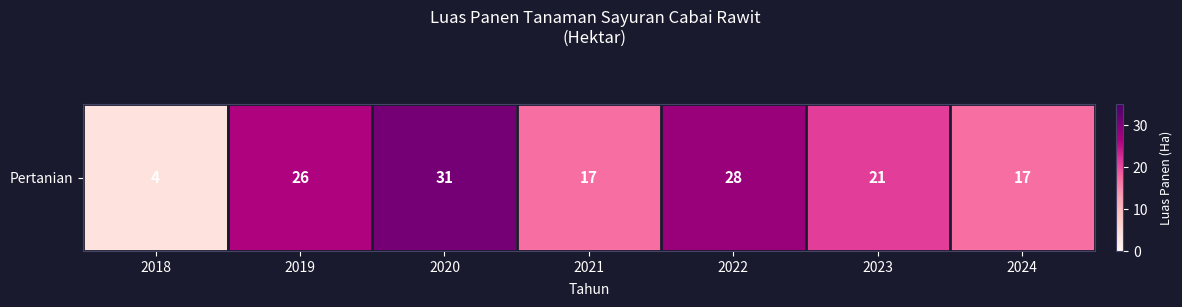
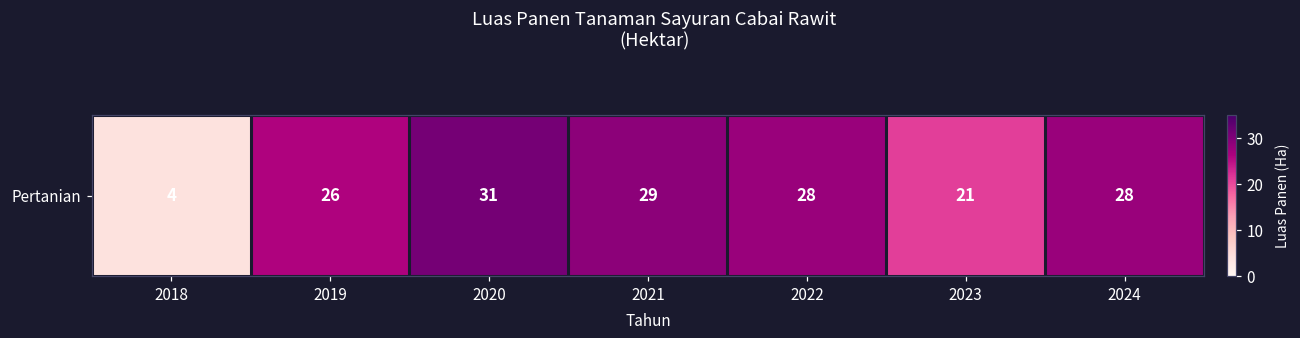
Pertanian, 2021: 17 -> 29
Pertanian, 2024: 17 -> 28
